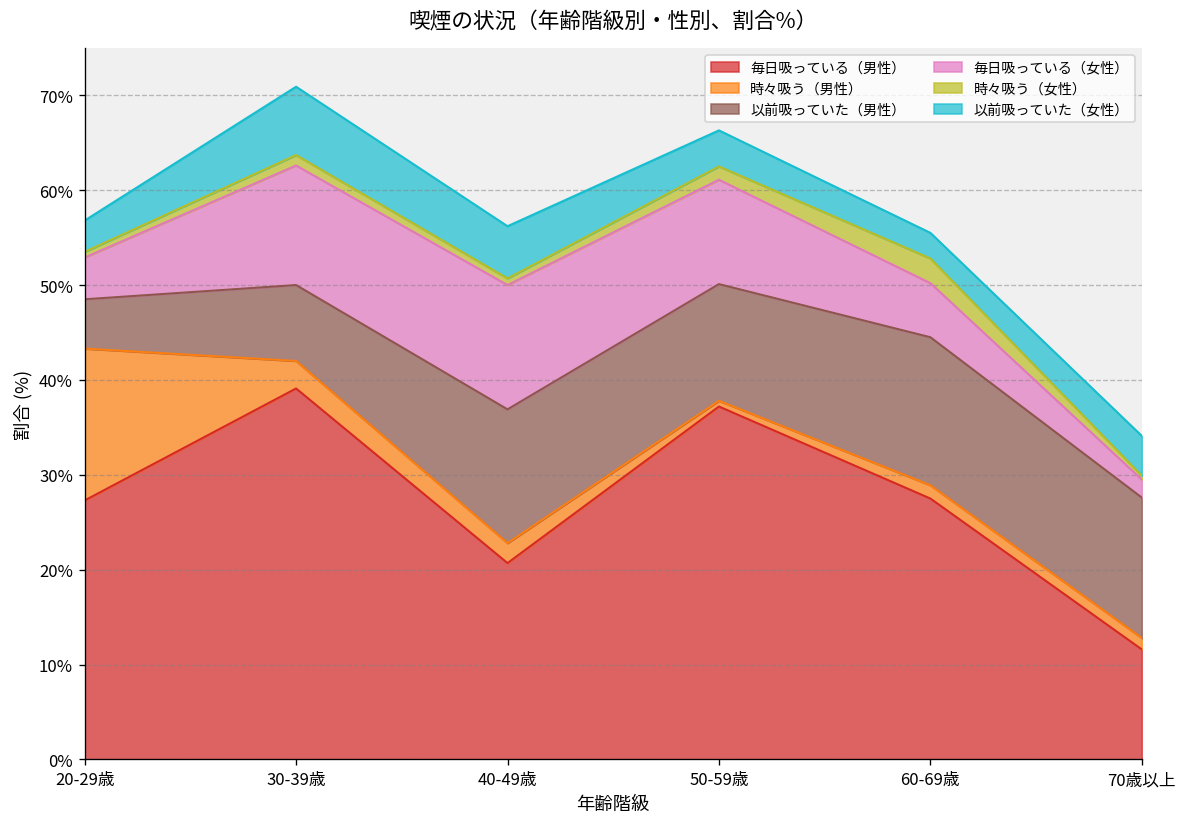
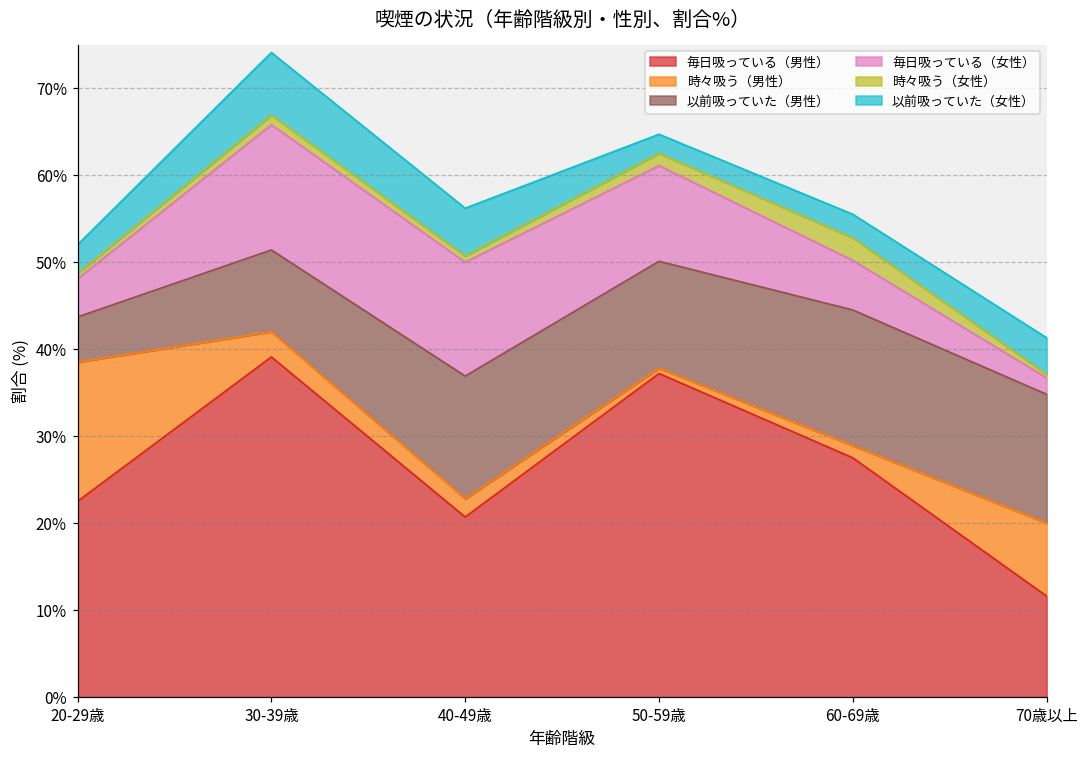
毎日吸っている（男性）, 20-29歳: 27% -> 23%
以前吸っていた（男性）, 30-39歳: 8% -> 9%
毎日吸っている（女性）, 30-39歳: 13% -> 14%
以前吸っていた（女性）, 50-59歳: 4% -> 2%
時々吸う（男性）, 70歳以上: 1% -> 8%
